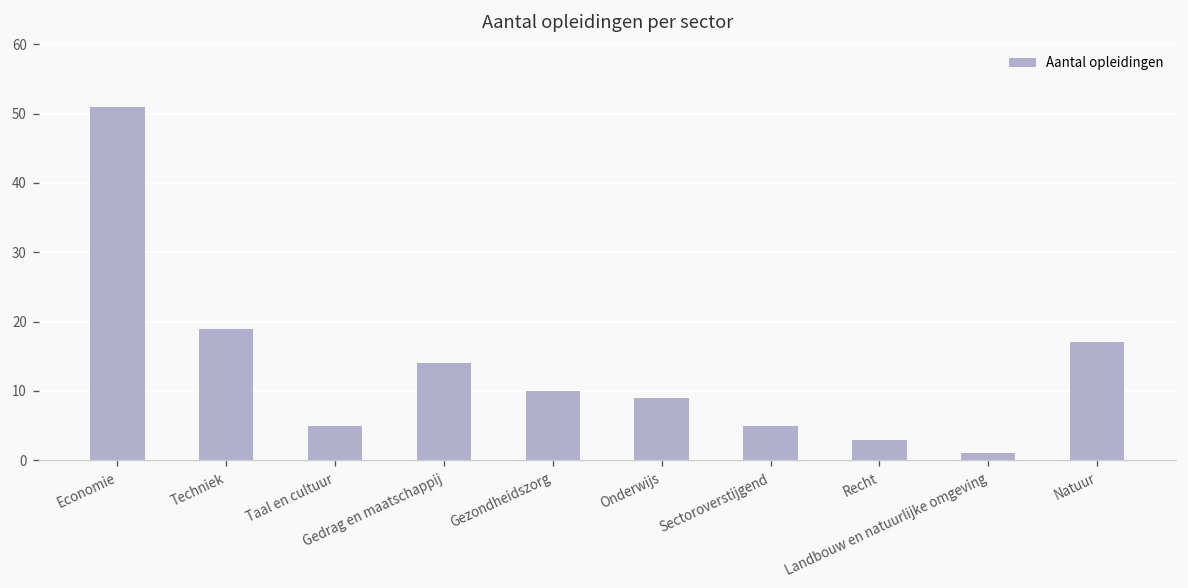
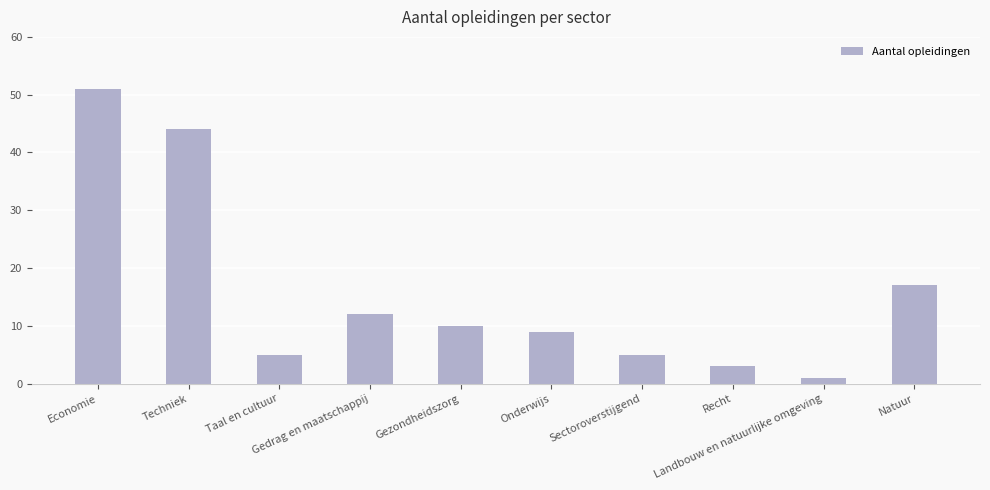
Techniek: 19 -> 44
Gedrag en maatschappij: 14 -> 12
